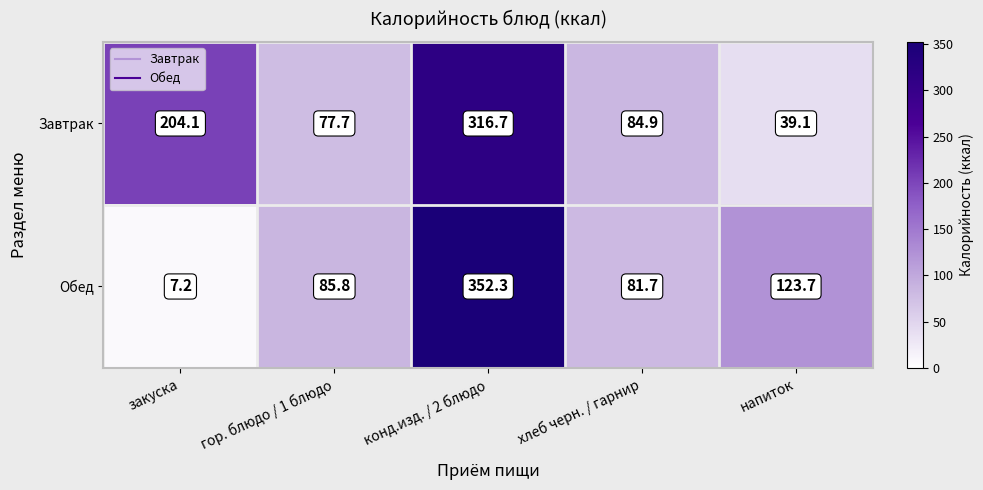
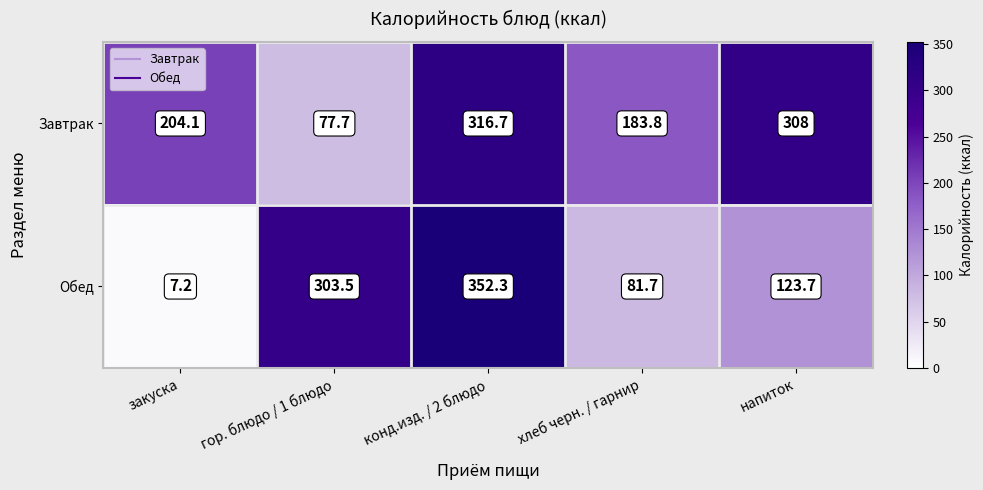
Завтрак, хлеб черн. / гарнир: 84.9 -> 183.8
Завтрак, напиток: 39.1 -> 308
Обед, гор. блюдо / 1 блюдо: 85.8 -> 303.5
